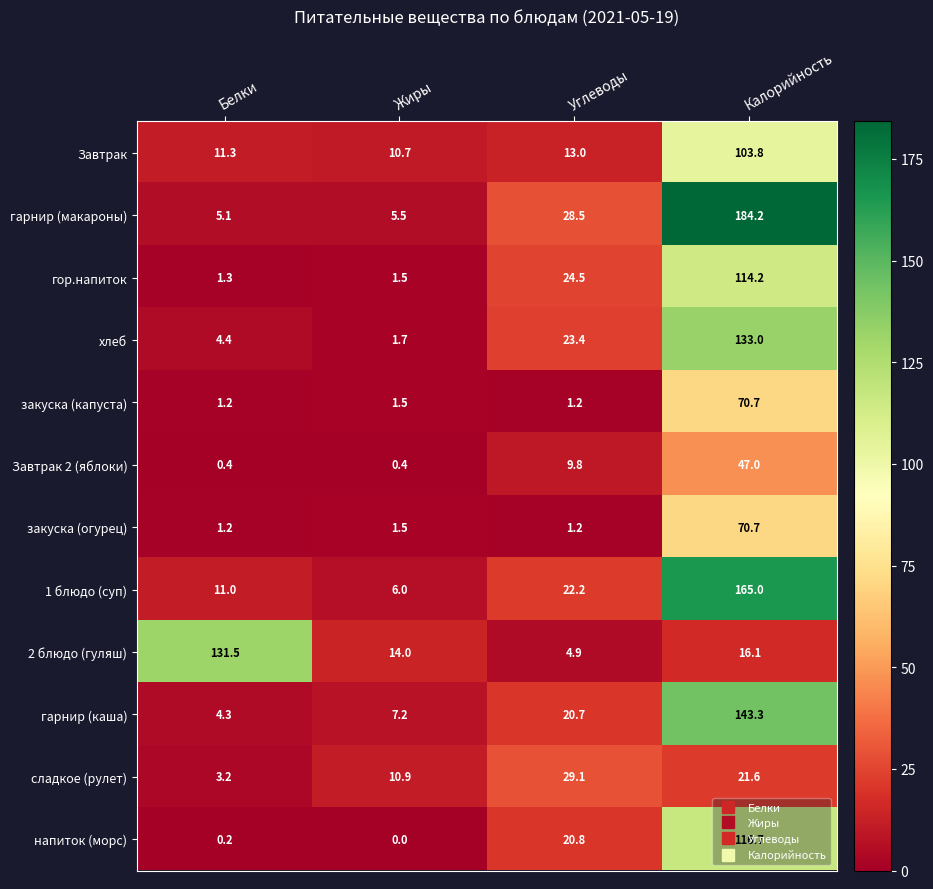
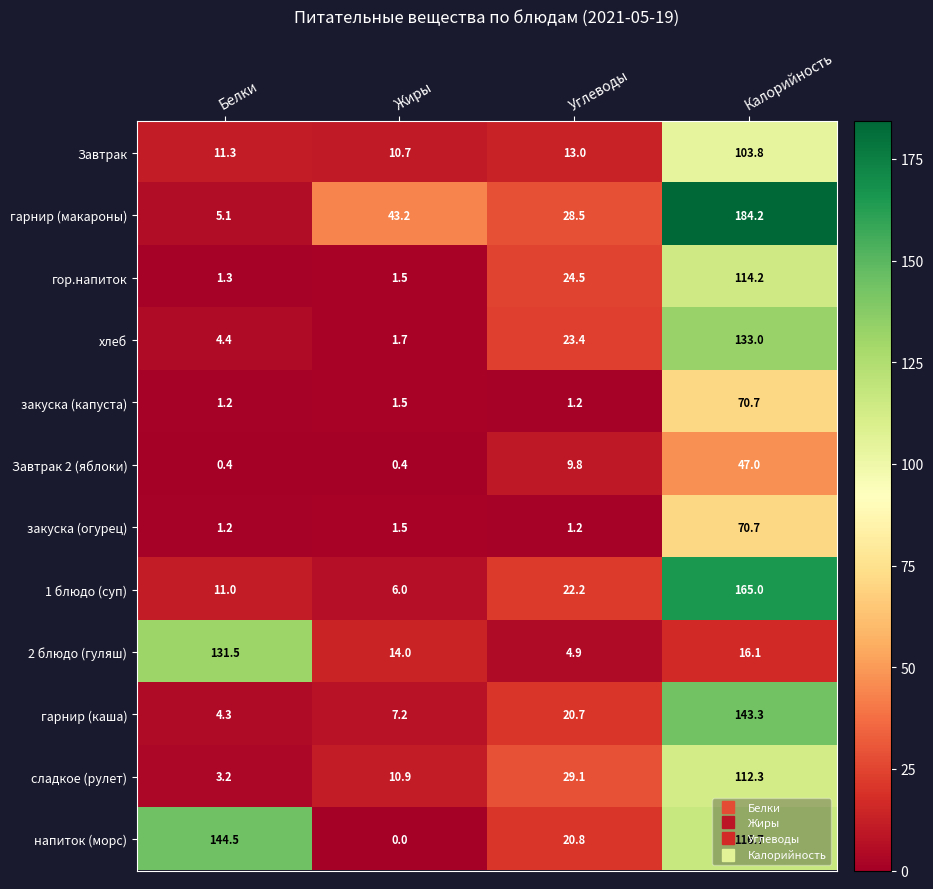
гарнир (макароны), Жиры: 5.5 -> 43.2
сладкое (рулет), Калорийность: 21.6 -> 112.3
напиток (морс), Белки: 0.2 -> 144.5
